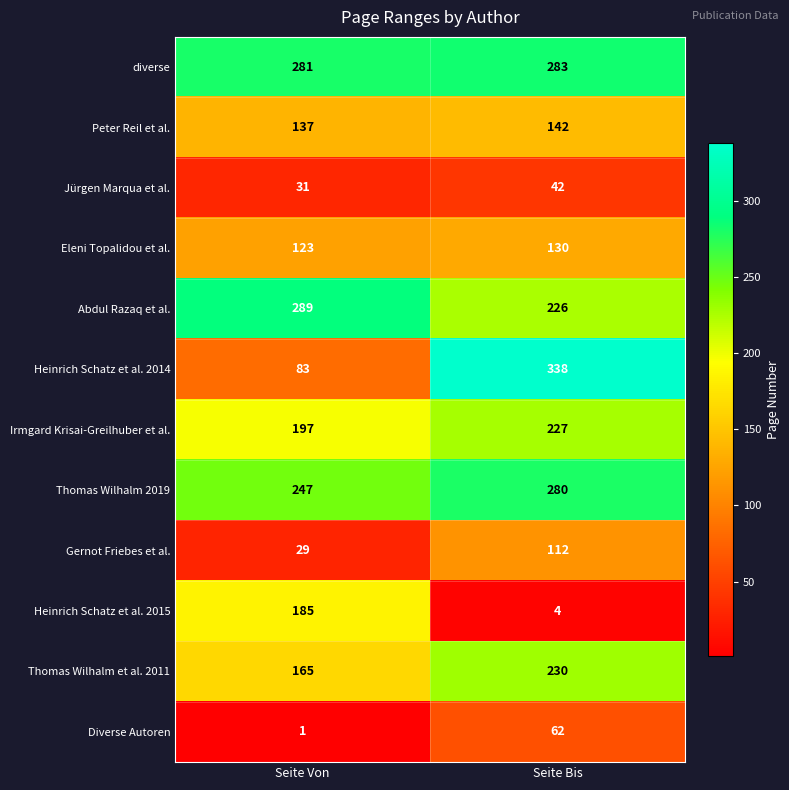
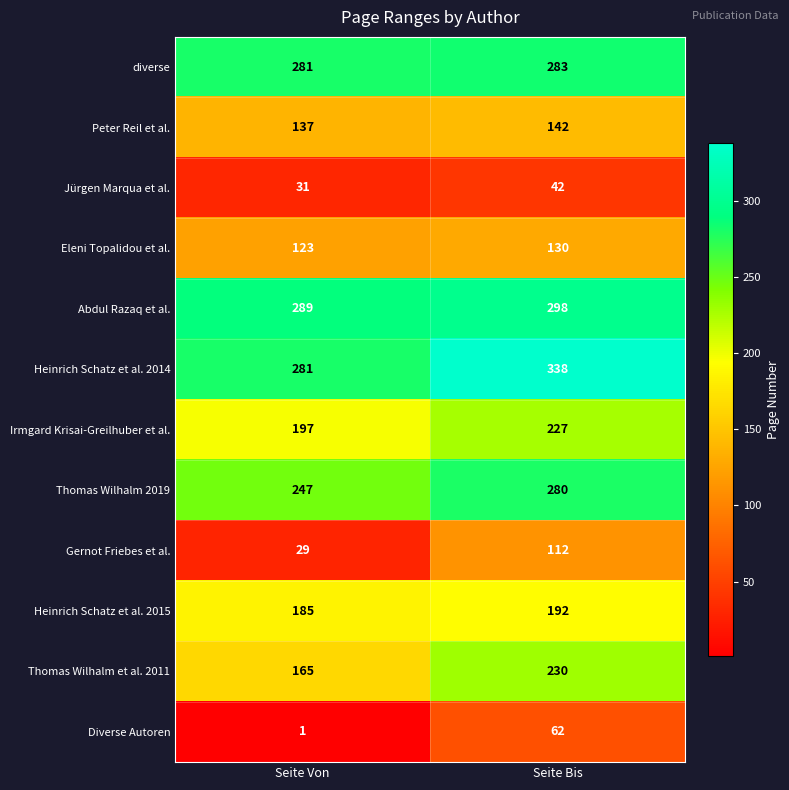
Abdul Razaq et al., Seite Bis: 226 -> 298
Heinrich Schatz et al. 2014, Seite Von: 83 -> 281
Heinrich Schatz et al. 2015, Seite Bis: 4 -> 192
